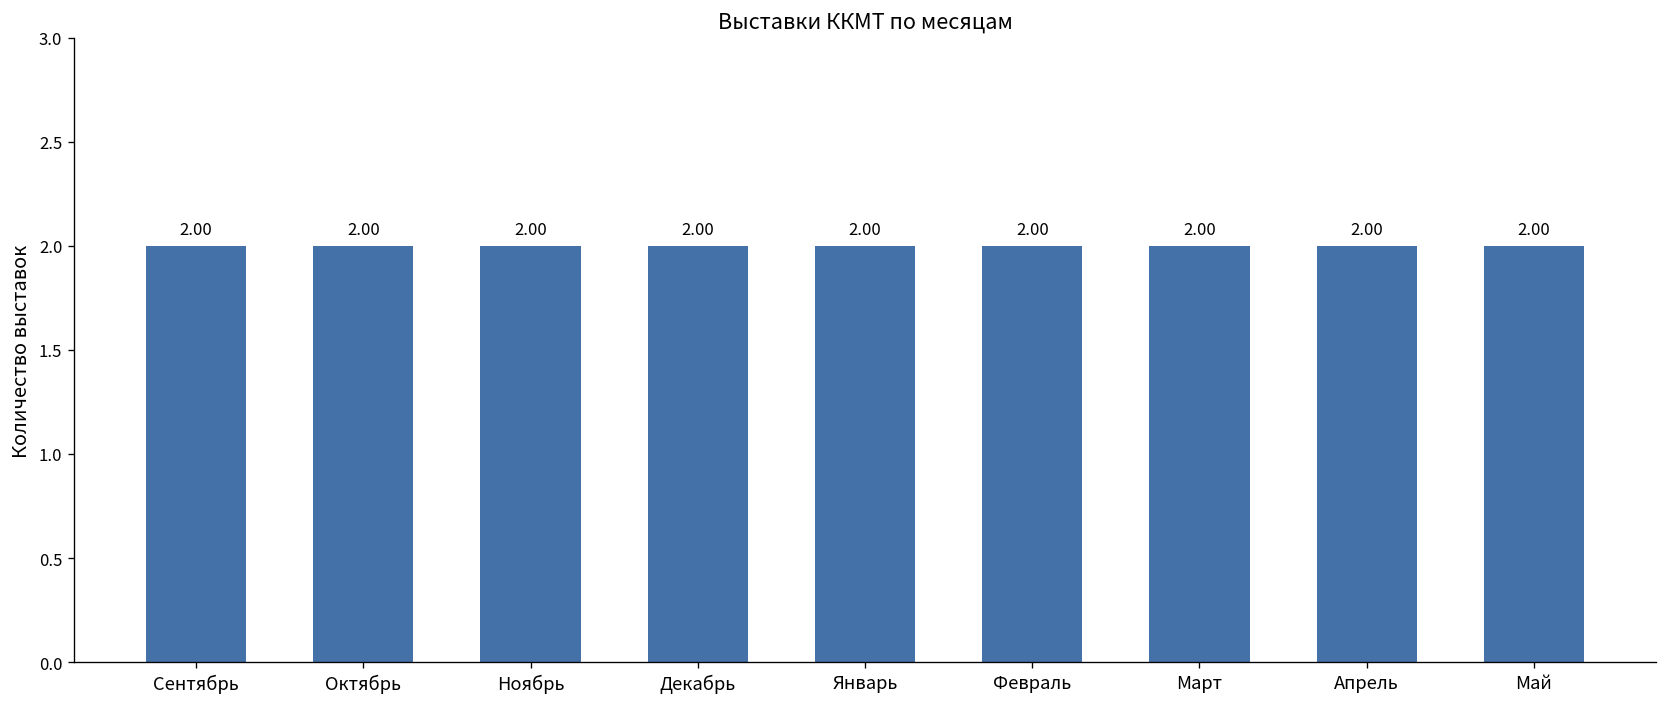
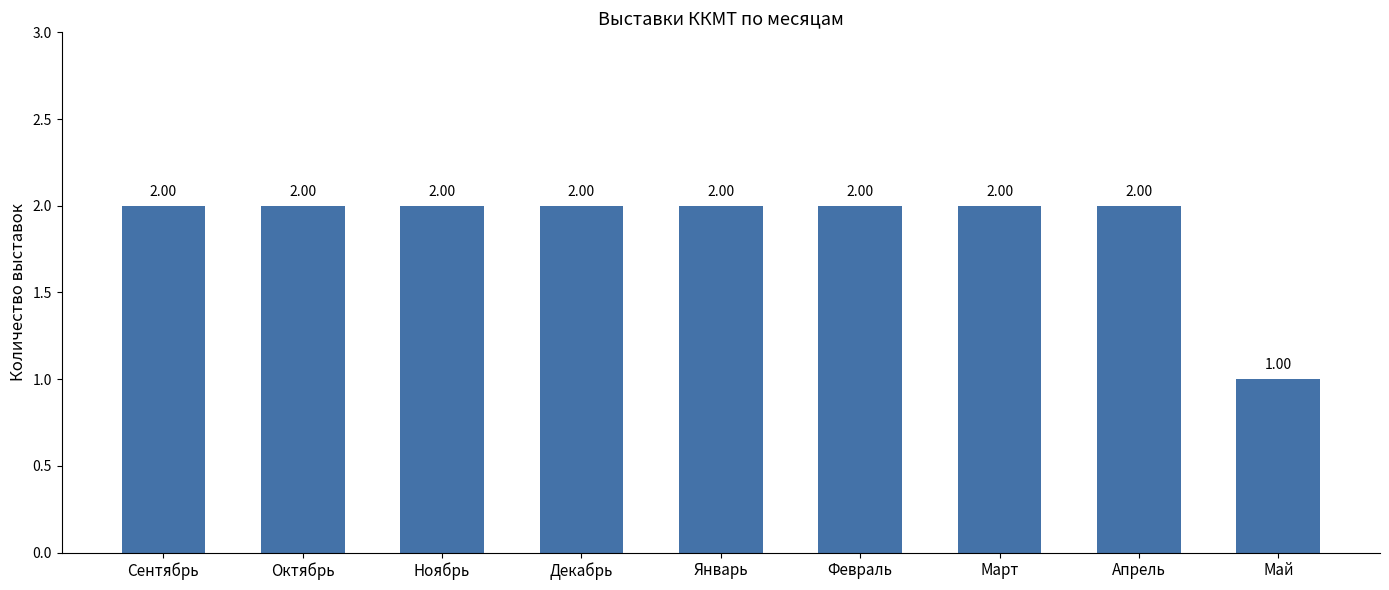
Май: 2.00 -> 1.00
